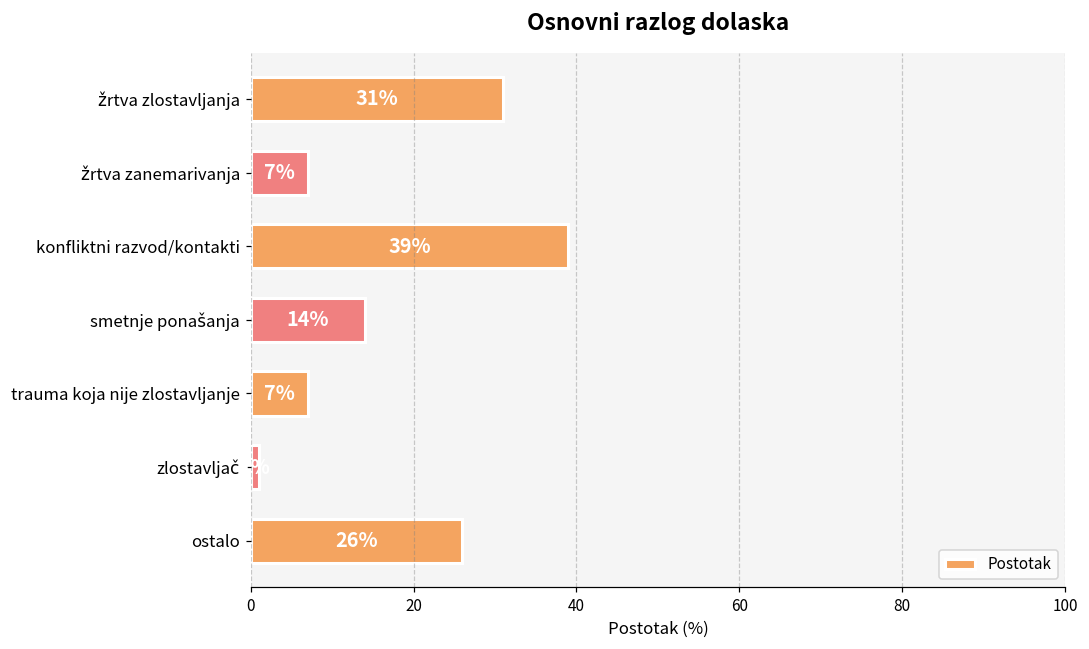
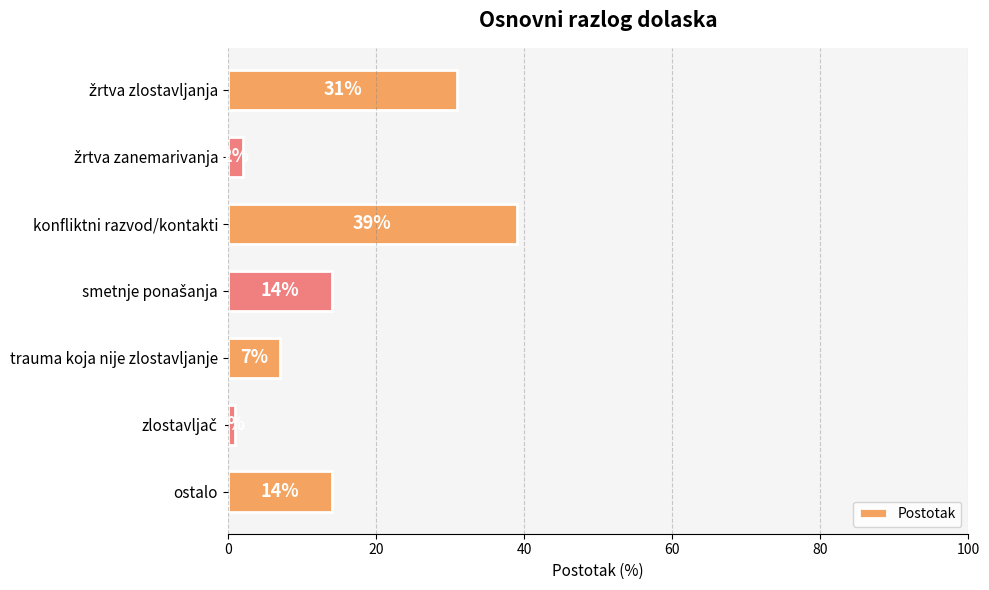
žrtva zanemarivanja: 7 -> 2
ostalo: 26% -> 14%
